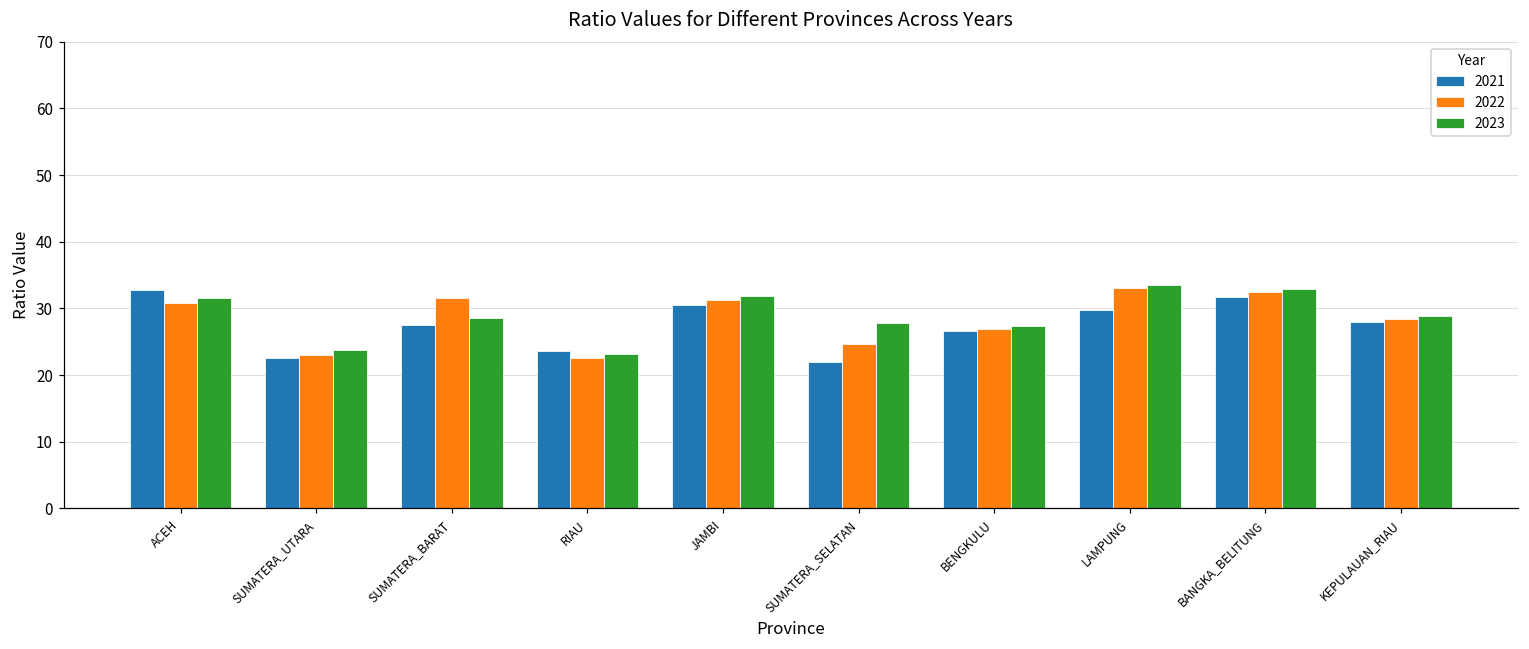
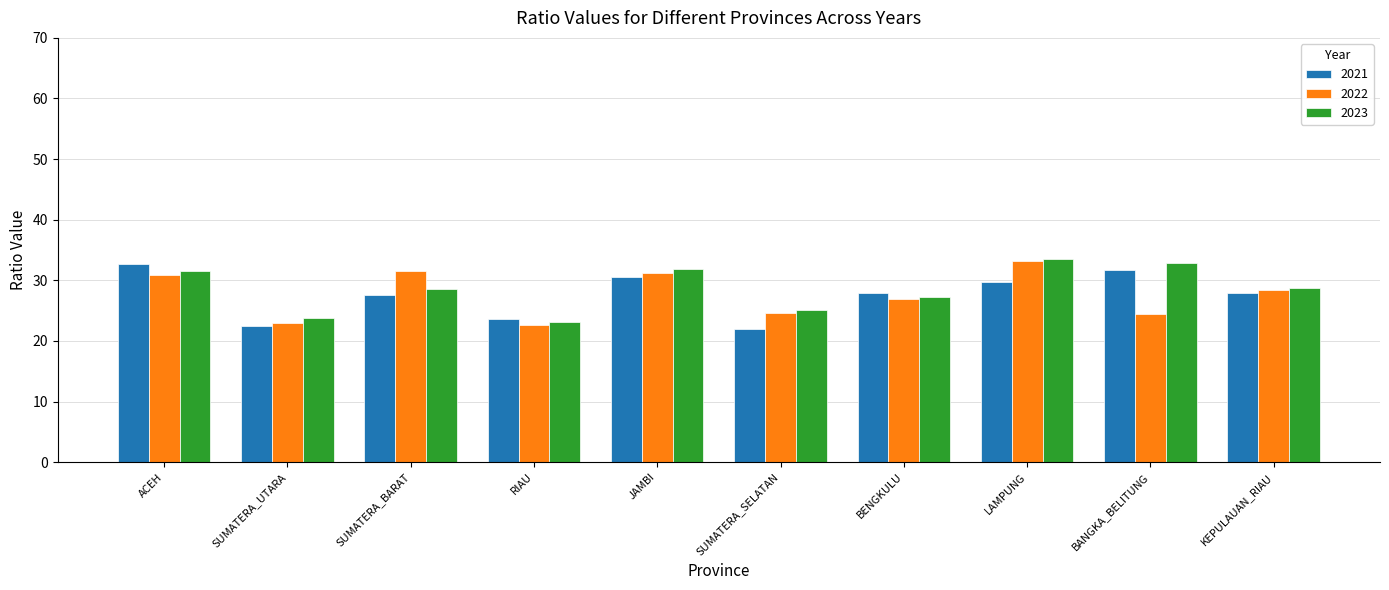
2023, SUMATERA_SELATAN: 28 -> 25
2021, BENGKULU: 27 -> 28
2022, BANGKA_BELITUNG: 32 -> 24
